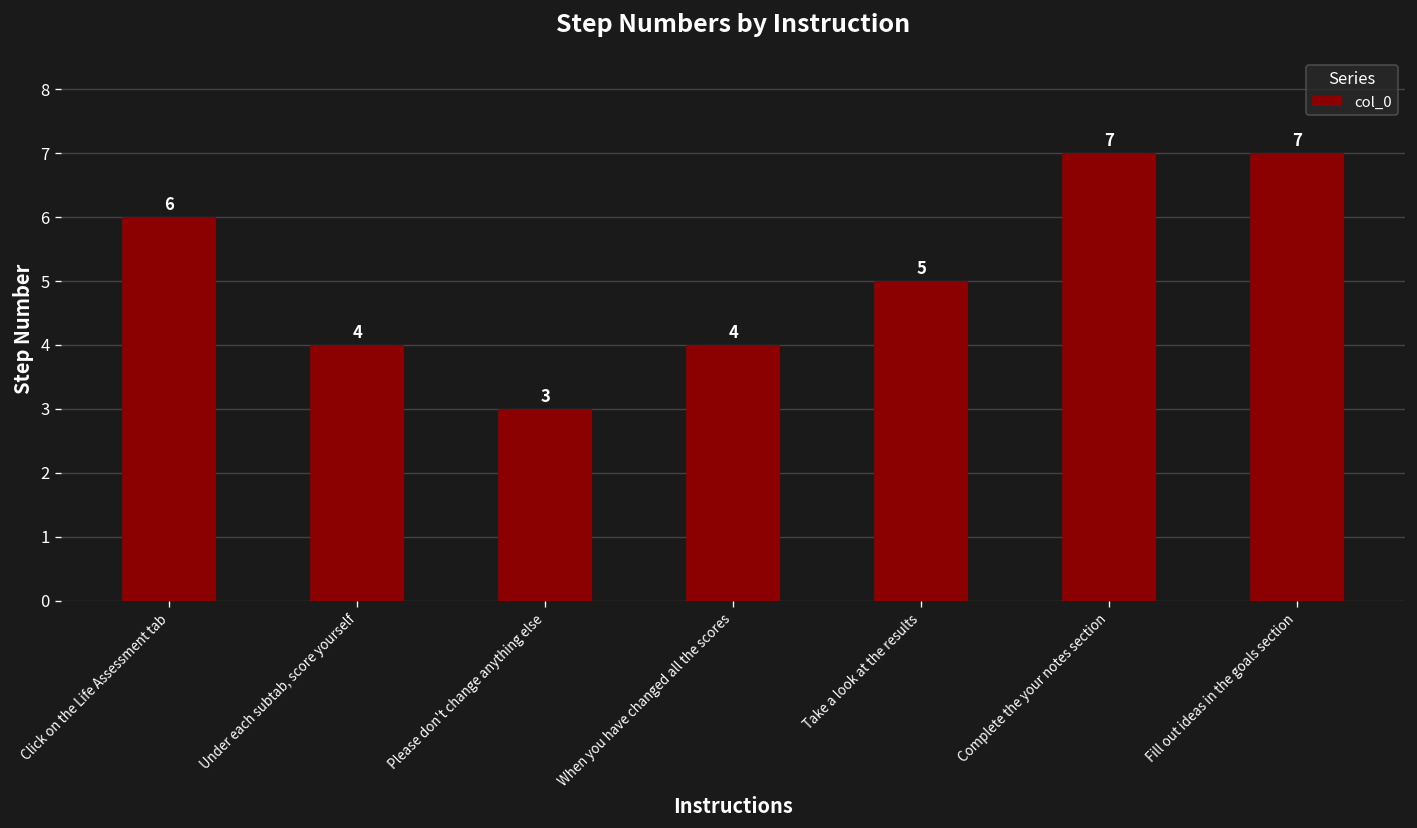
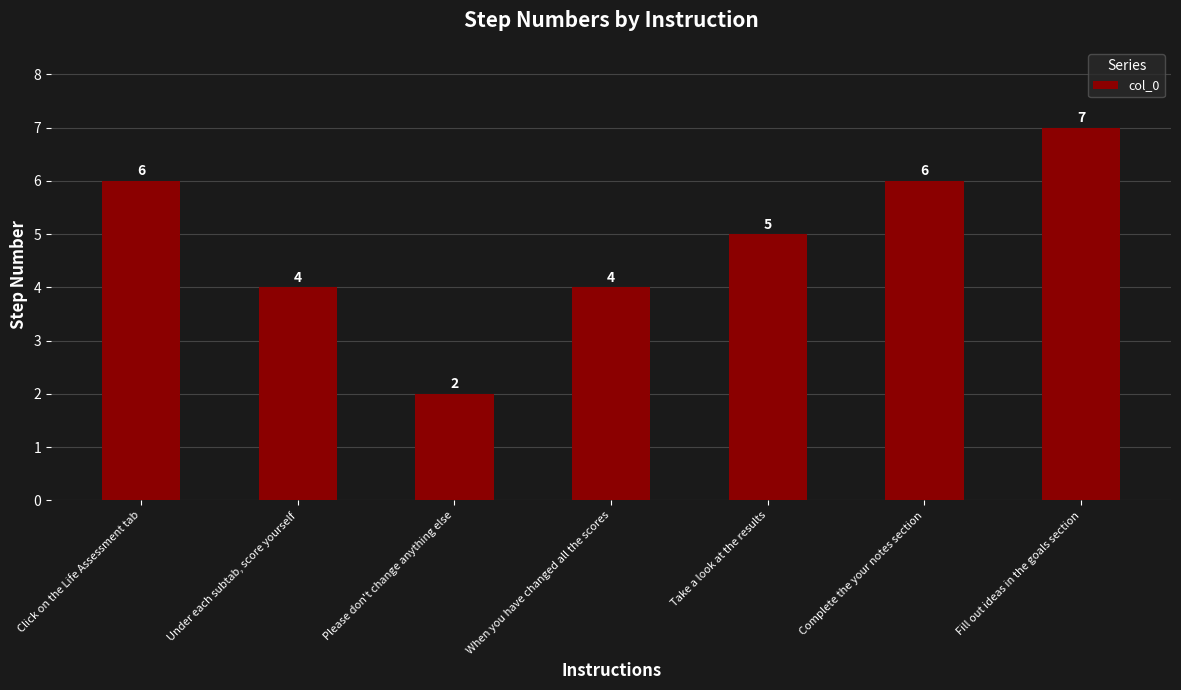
Please don't change anything else: 3 -> 2
Complete the your notes section: 7 -> 6
